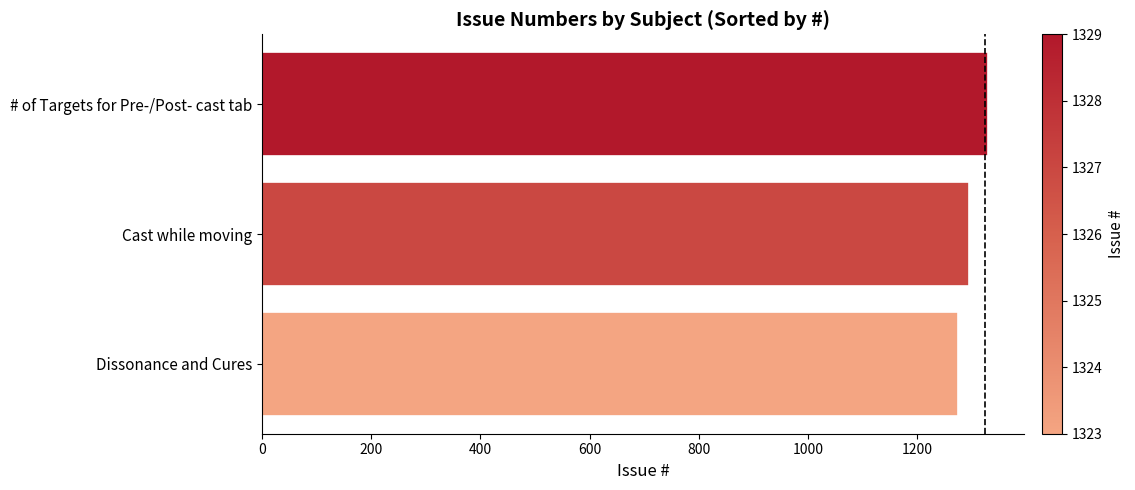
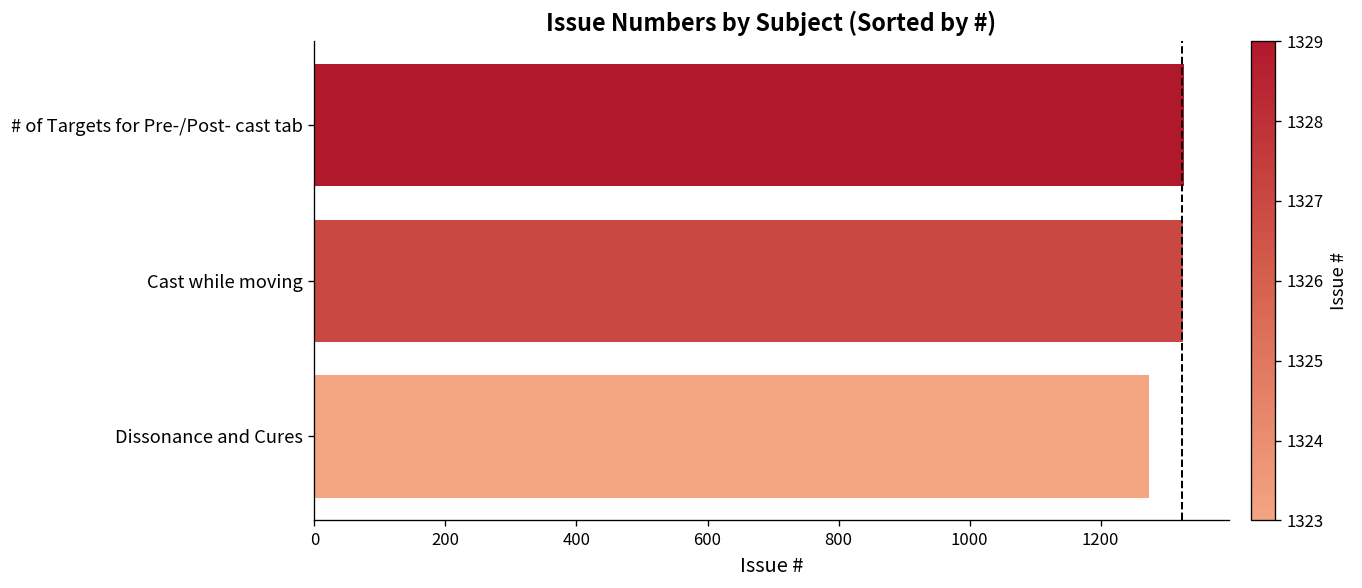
Cast while moving: 1300 -> 1330
